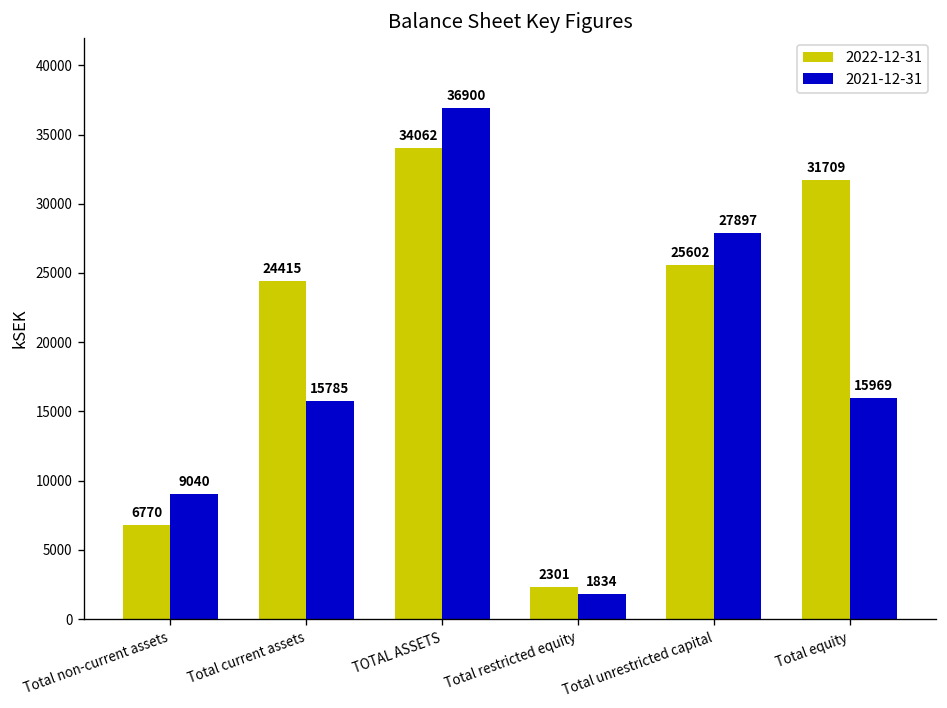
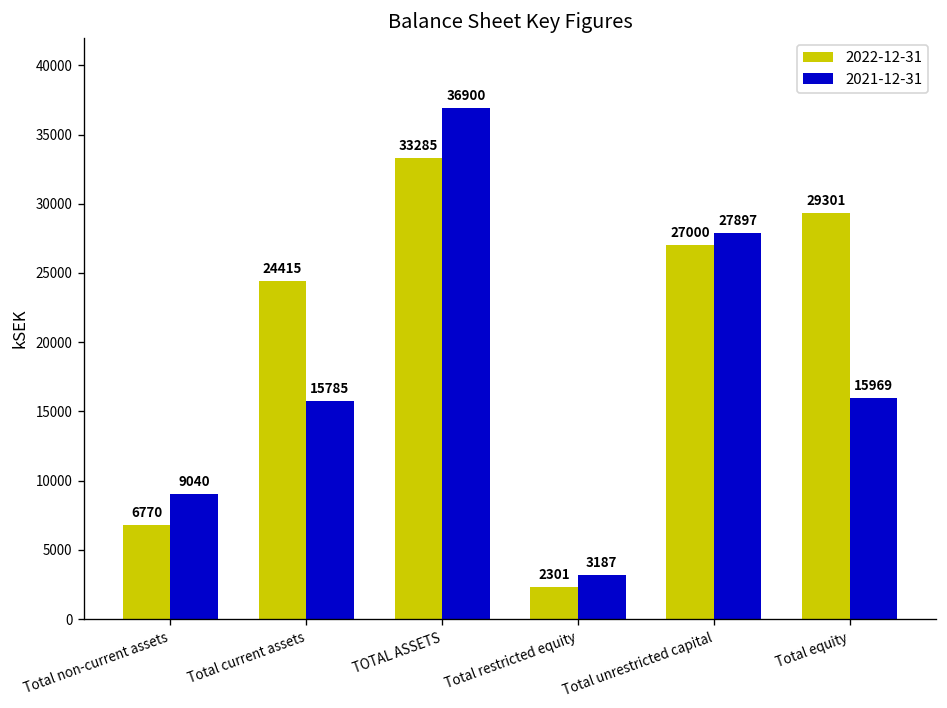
2022-12-31, TOTAL ASSETS: 34062 -> 33285
2021-12-31, Total restricted equity: 1834 -> 3187
2022-12-31, Total unrestricted capital: 25602 -> 27000
2022-12-31, Total equity: 31709 -> 29301
